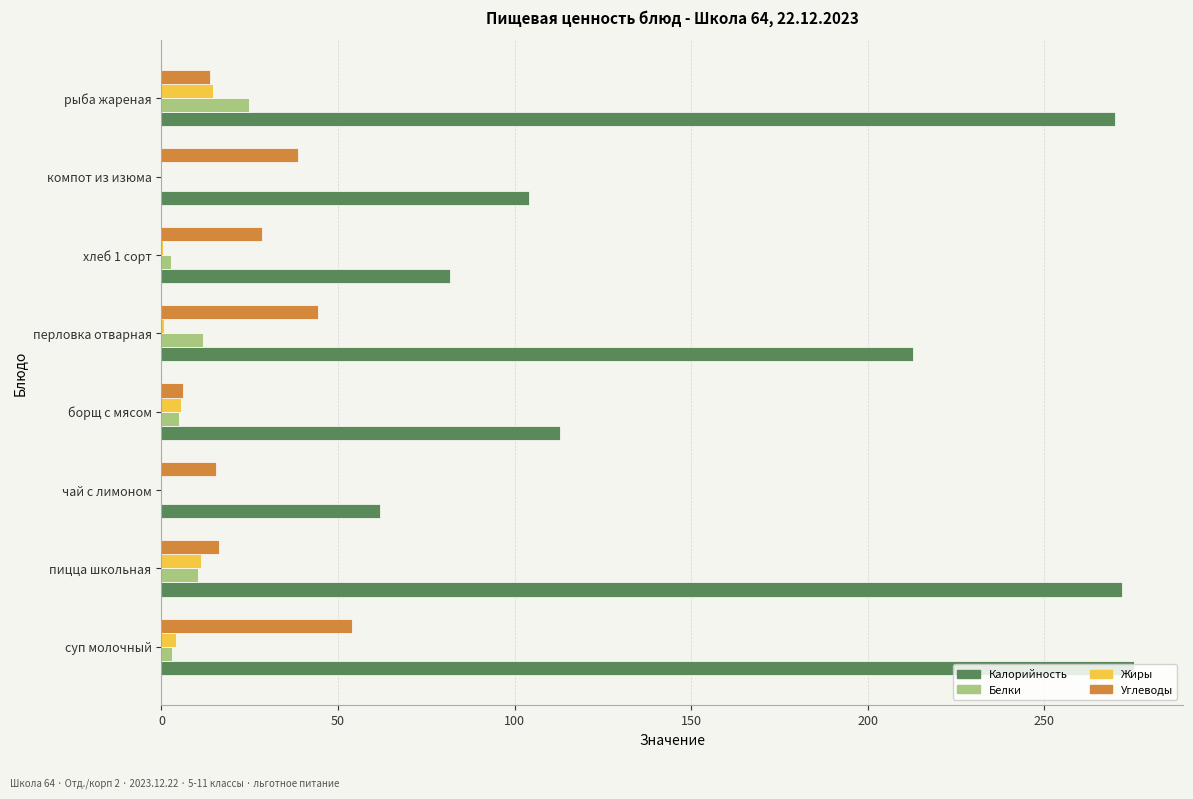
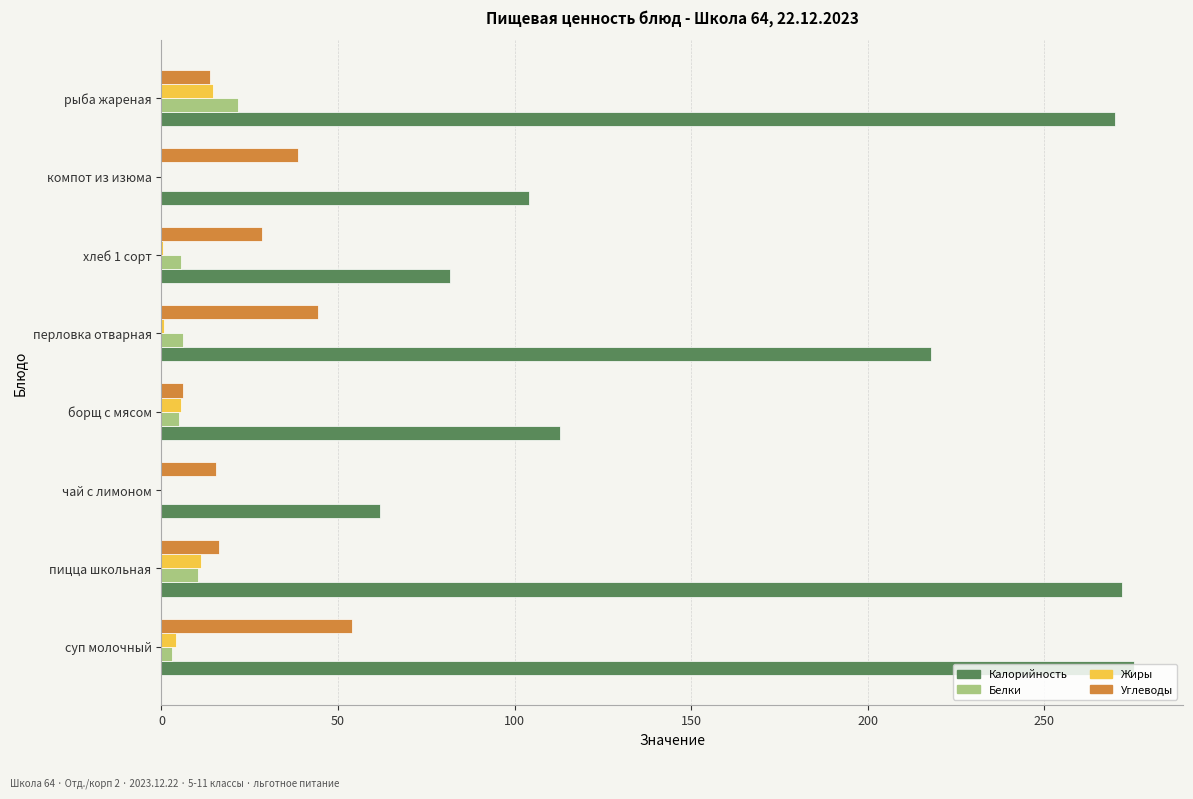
Белки, рыба жареная: 25 -> 22
Белки, хлеб 1 сорт: 3 -> 5
Белки, перловка отварная: 12 -> 6
Калорийность, перловка отварная: 213 -> 218
